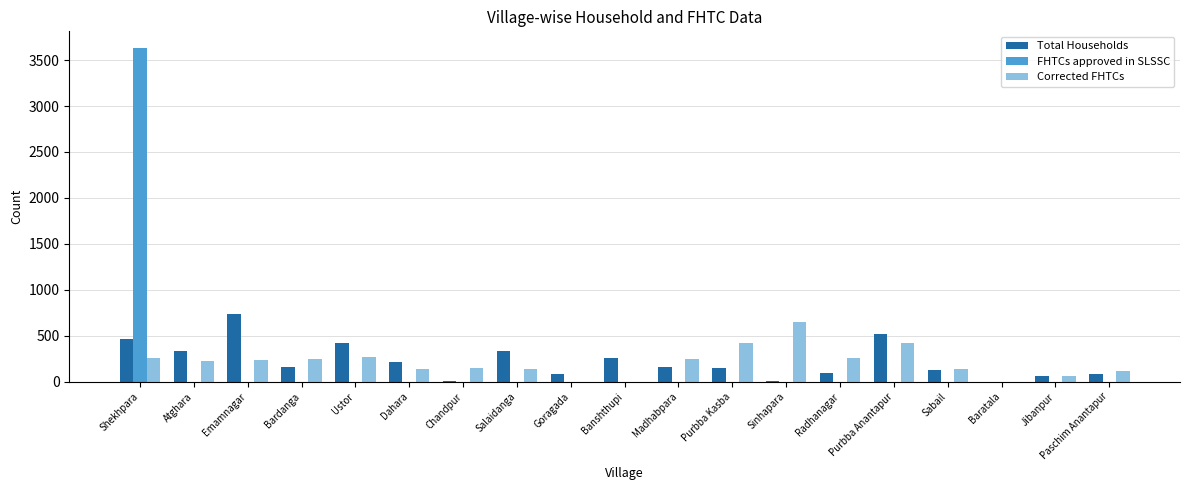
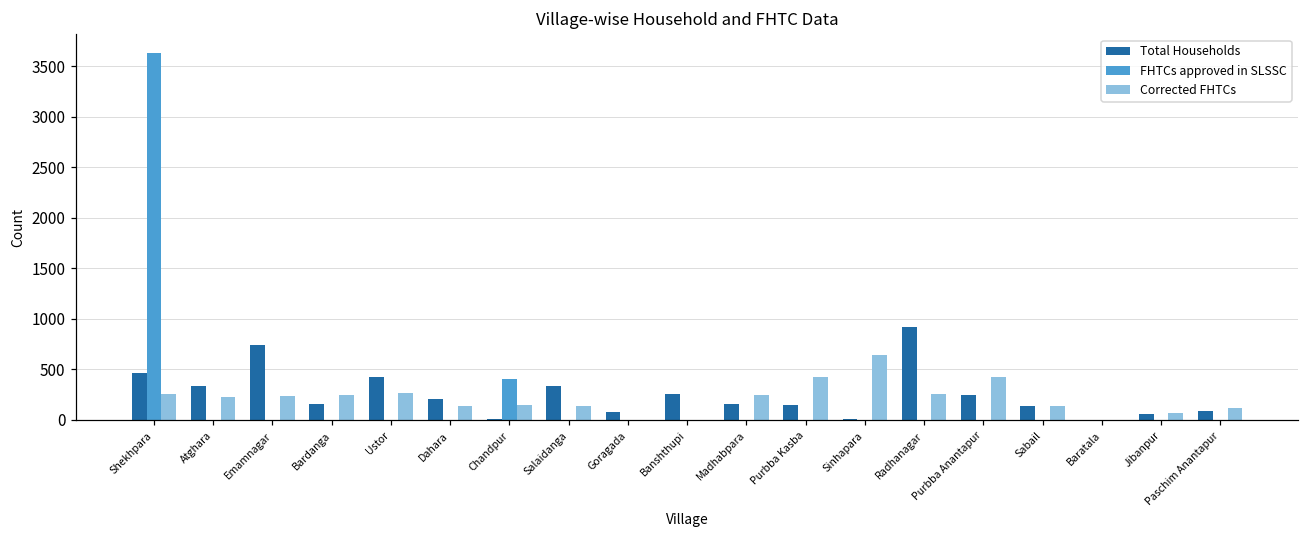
FHTCs approved in SLSSC, Chandpur: 0 -> 400
Total Households, Radhanagar: 100 -> 900
Total Households, Purbba Anantapur: 500 -> 200
